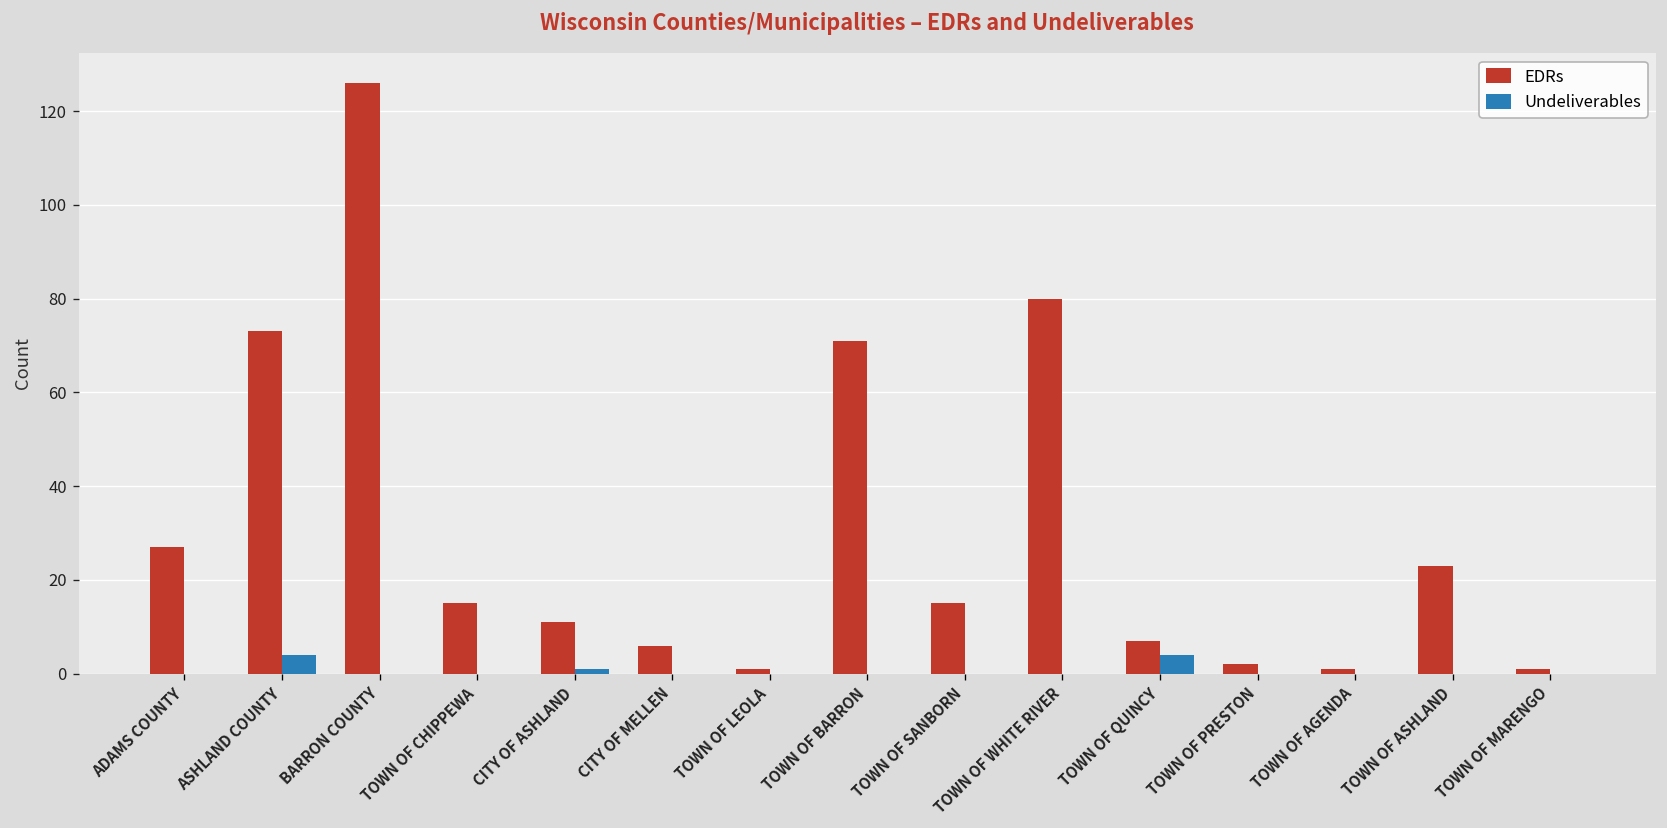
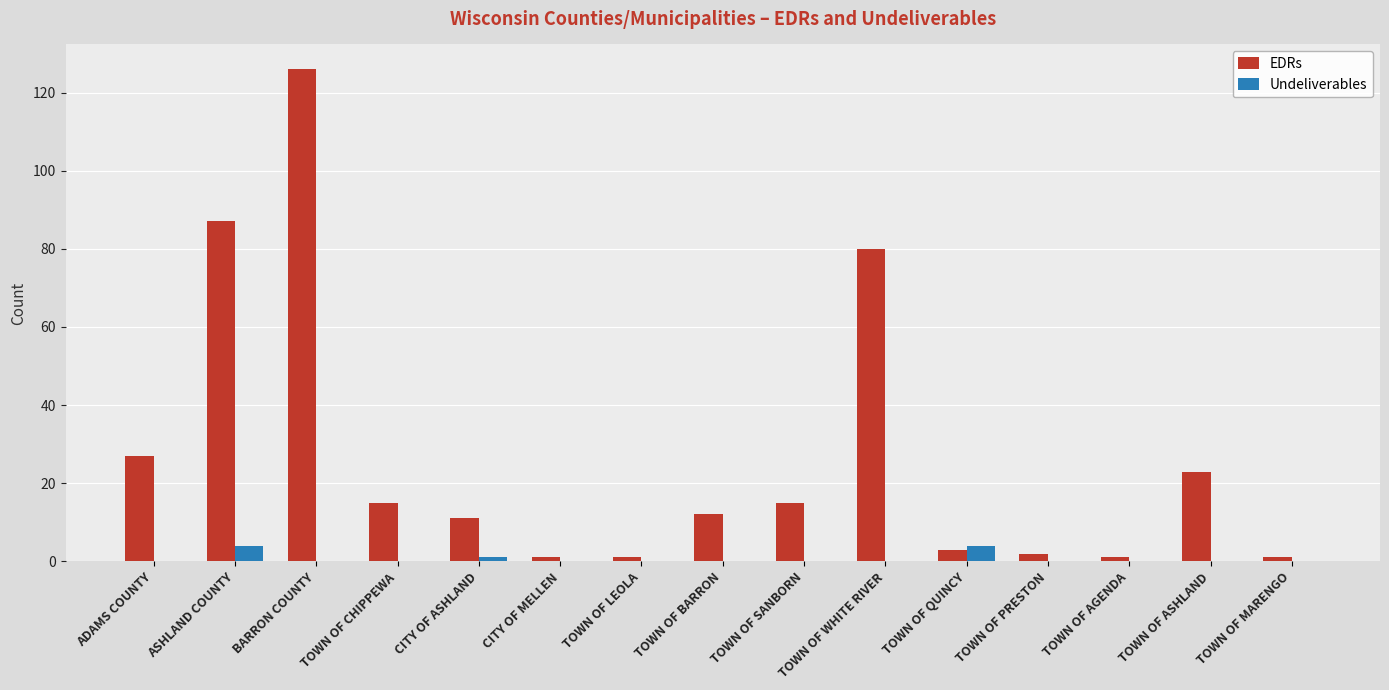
EDRs, ASHLAND COUNTY: 73 -> 87
EDRs, CITY OF MELLEN: 6 -> 1
EDRs, TOWN OF BARRON: 71 -> 12
EDRs, TOWN OF QUINCY: 7 -> 3
